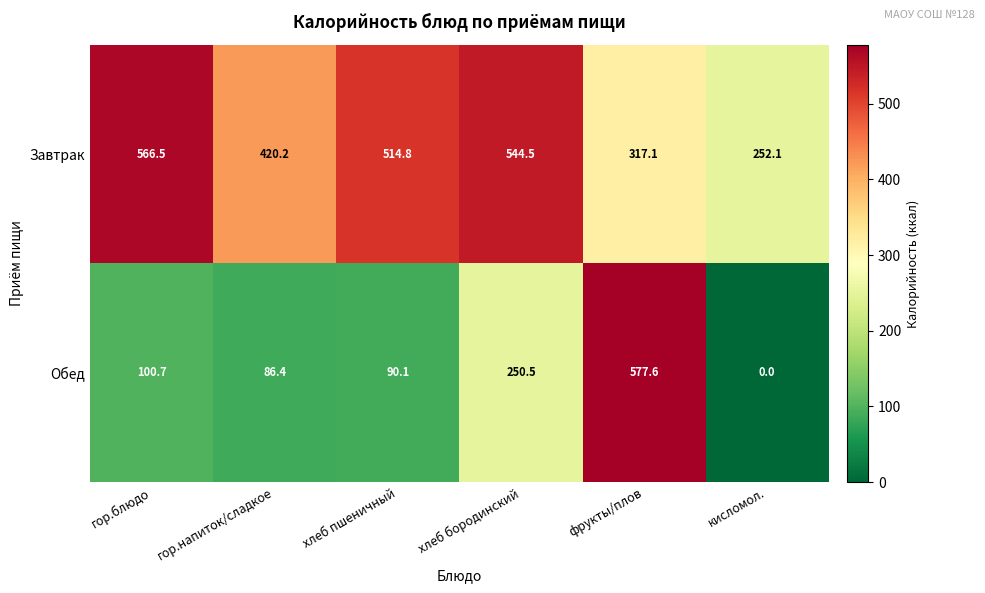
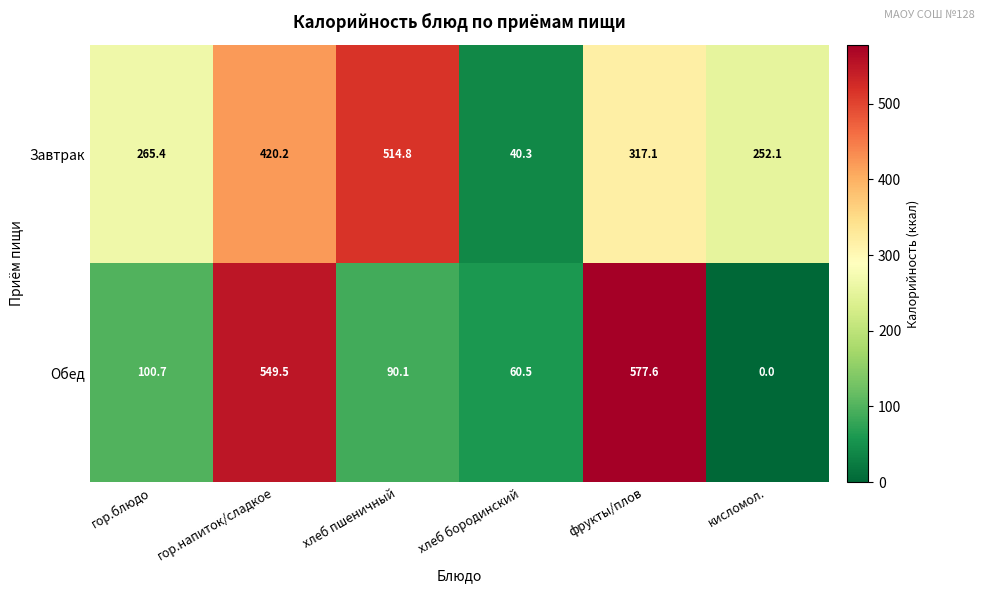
Завтрак, гор.блюдо: 566.5 -> 265.4
Завтрак, хлеб бородинский: 544.5 -> 40.3
Обед, гор.напиток/сладкое: 86.4 -> 549.5
Обед, хлеб бородинский: 250.5 -> 60.5
